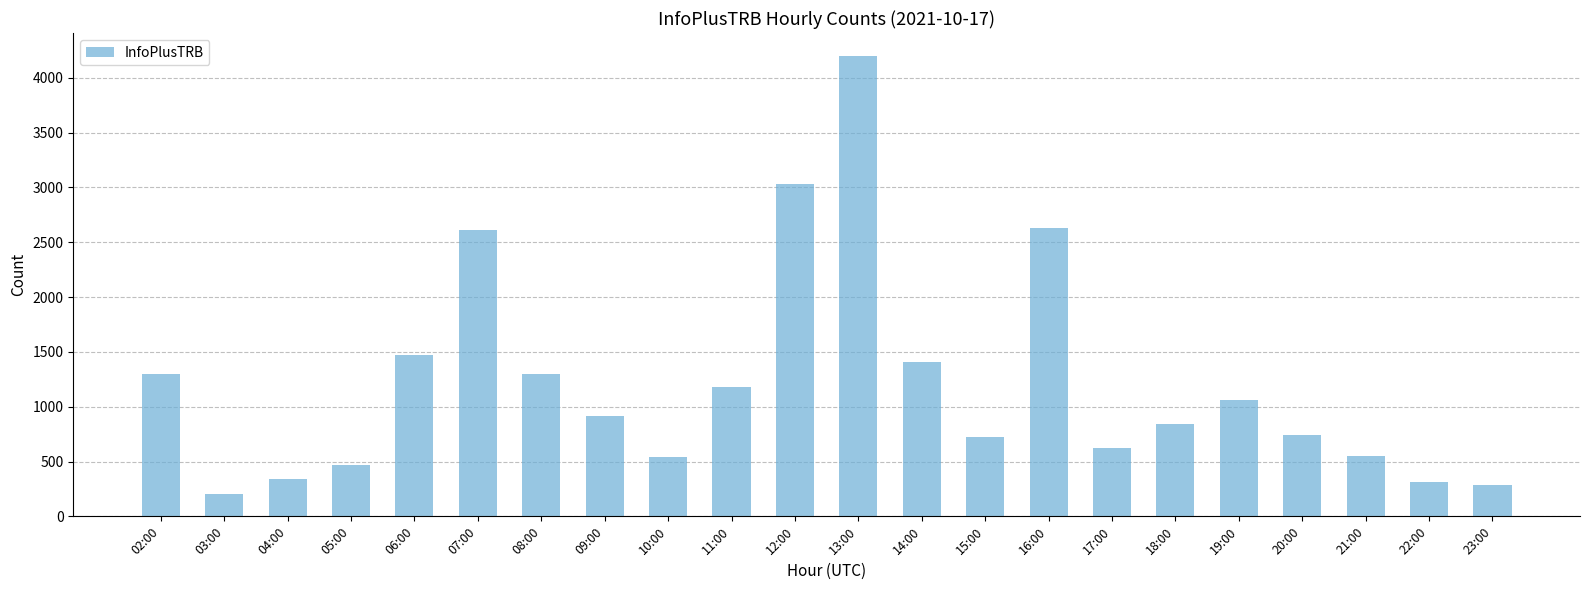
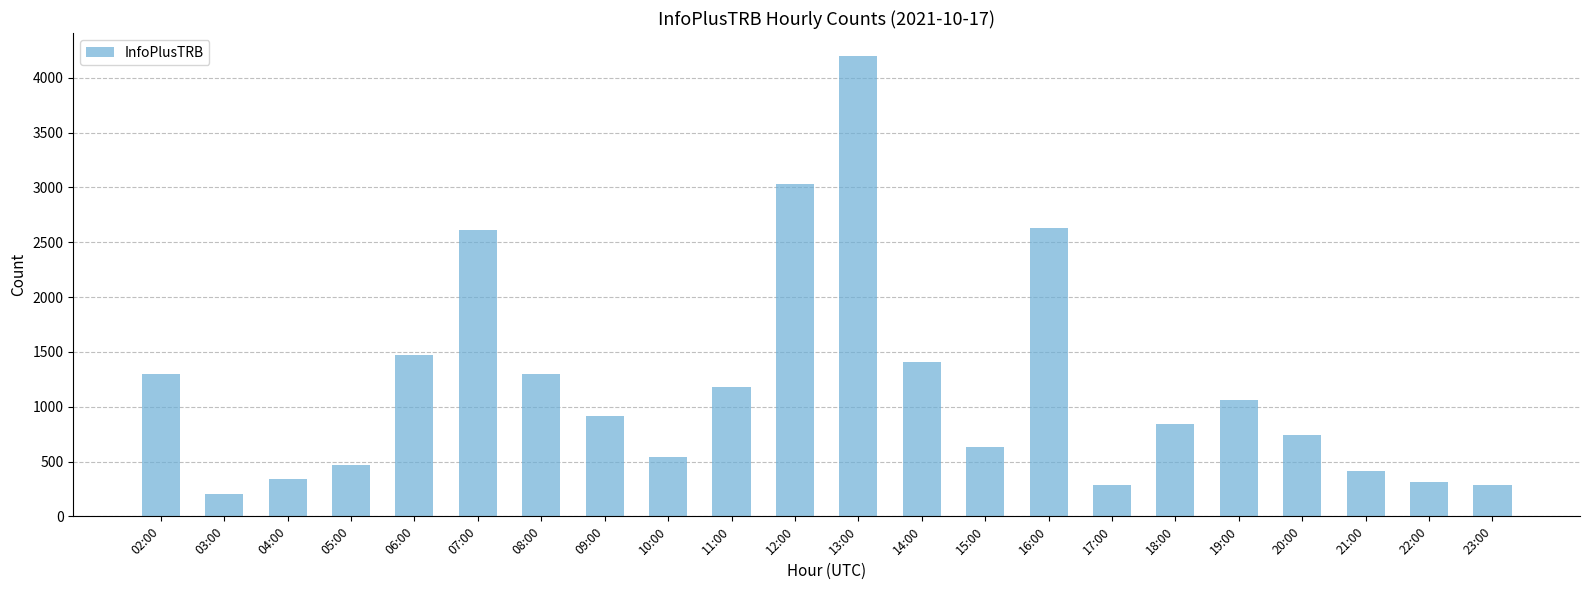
15:00: 720 -> 630
17:00: 620 -> 290
21:00: 550 -> 410
